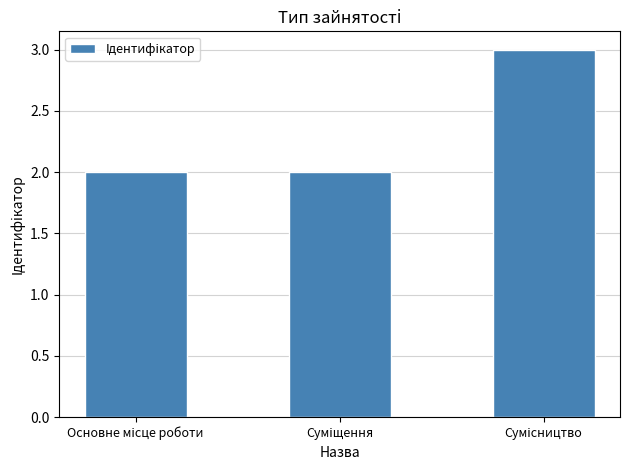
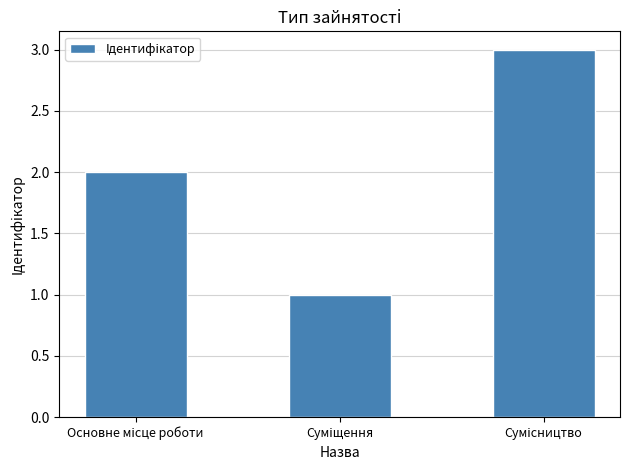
Суміщення: 2 -> 1
